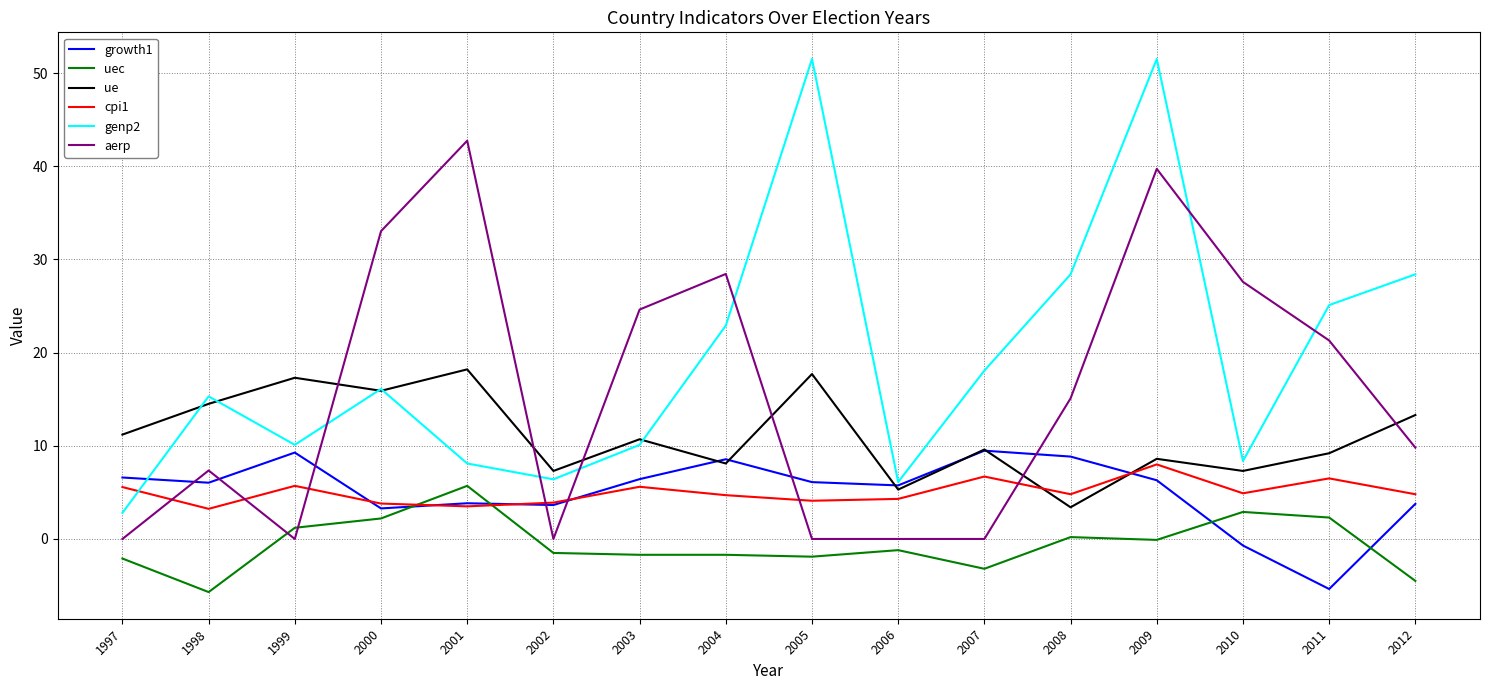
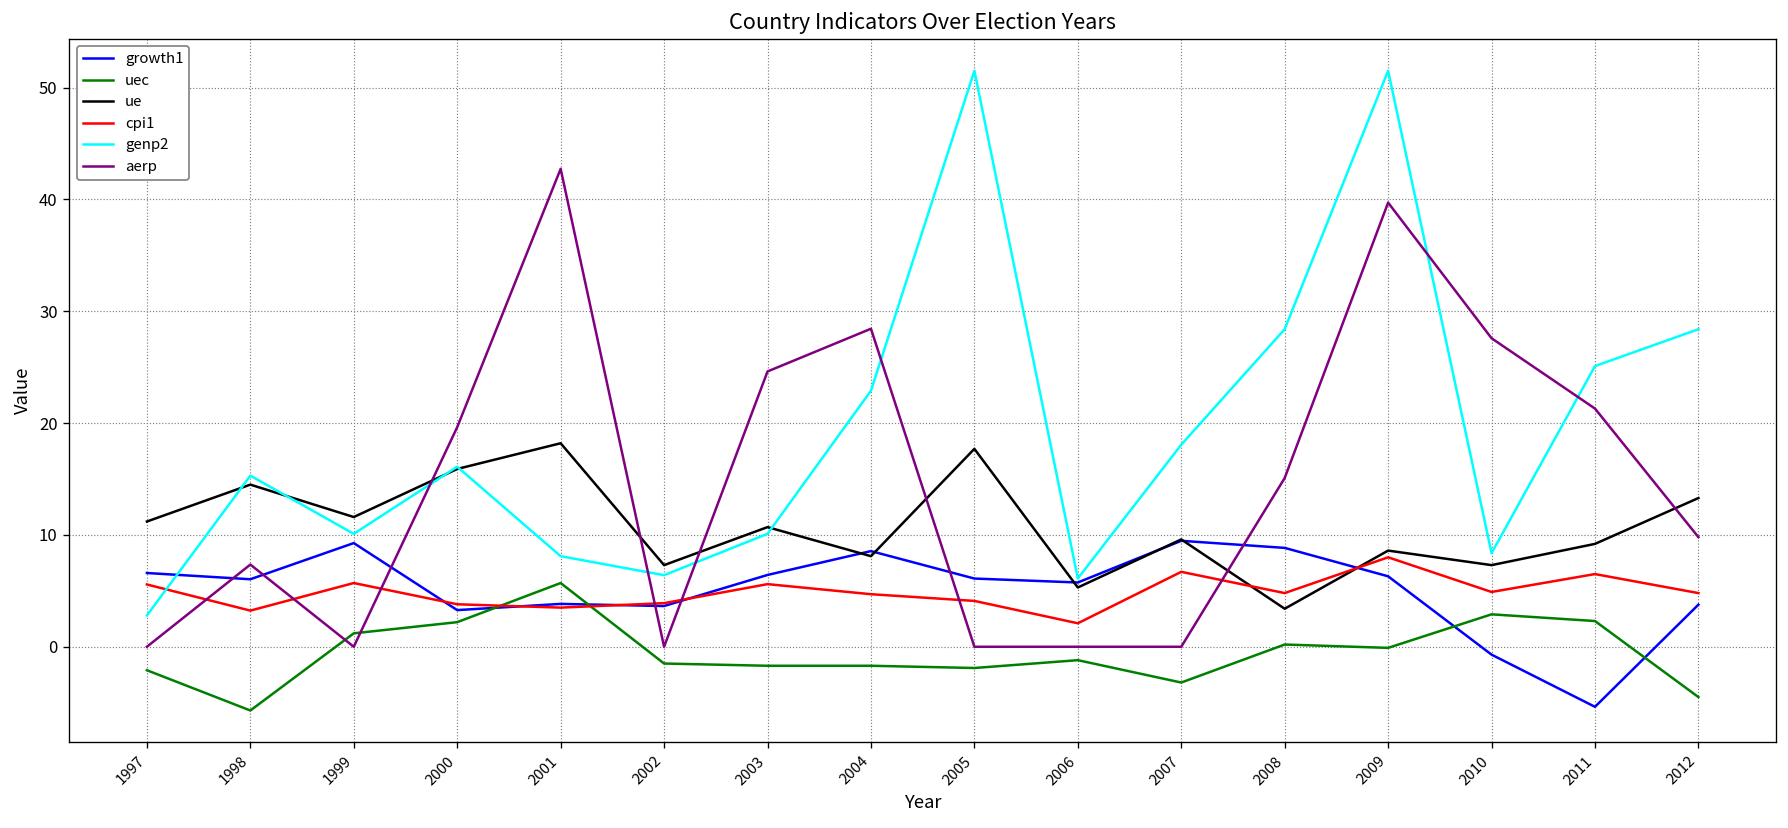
ue, 1999: 17 -> 12
aerp, 2000: 33 -> 20
cpi1, 2006: 4 -> 2
